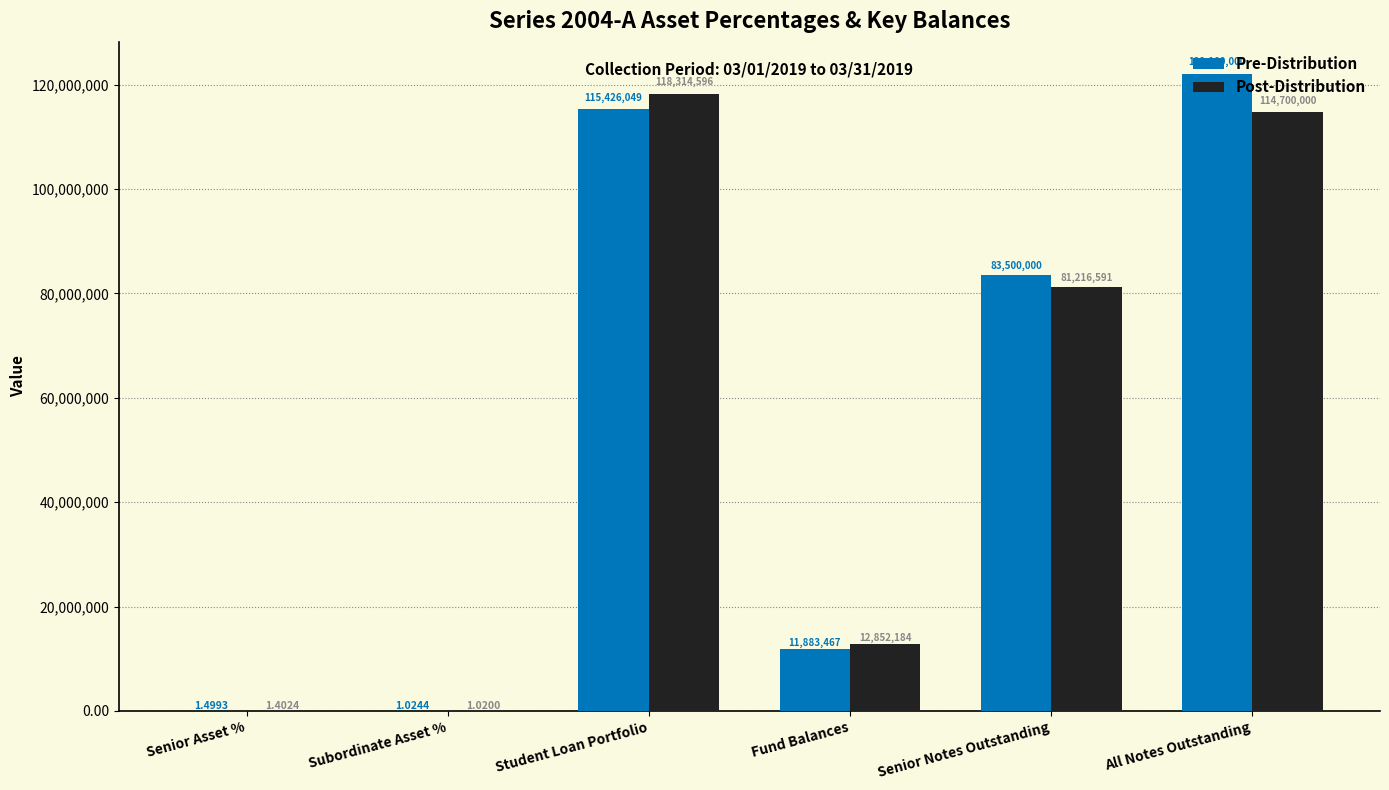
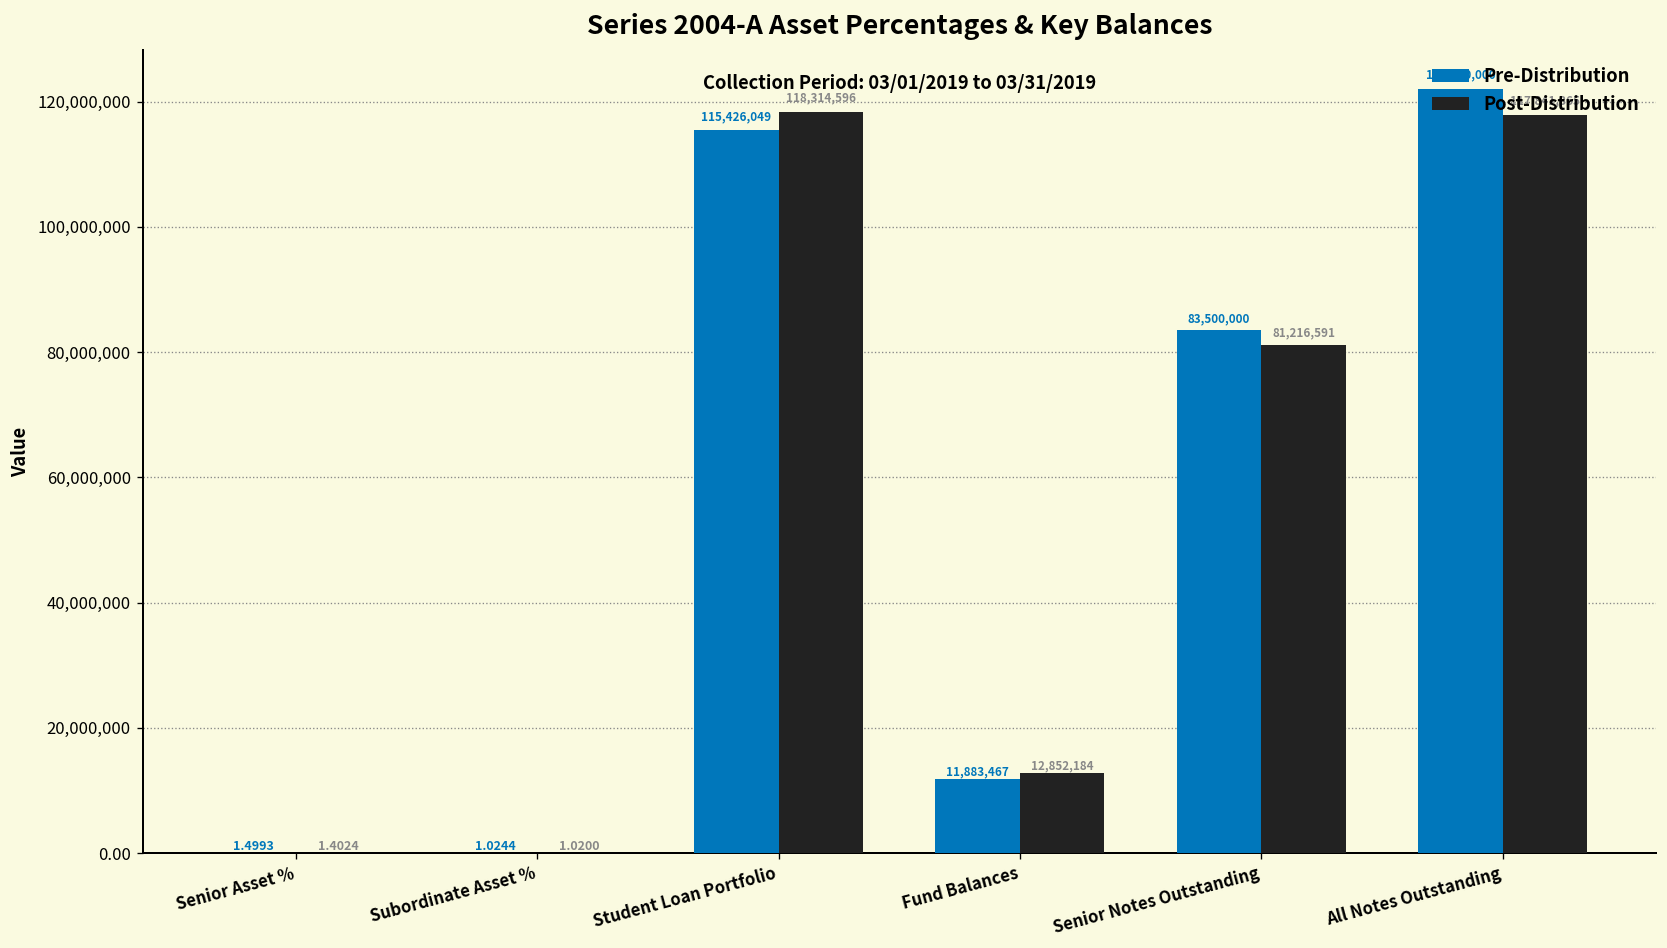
Post-Distribution, All Notes Outstanding: 114,700,000 -> 117,841,365
